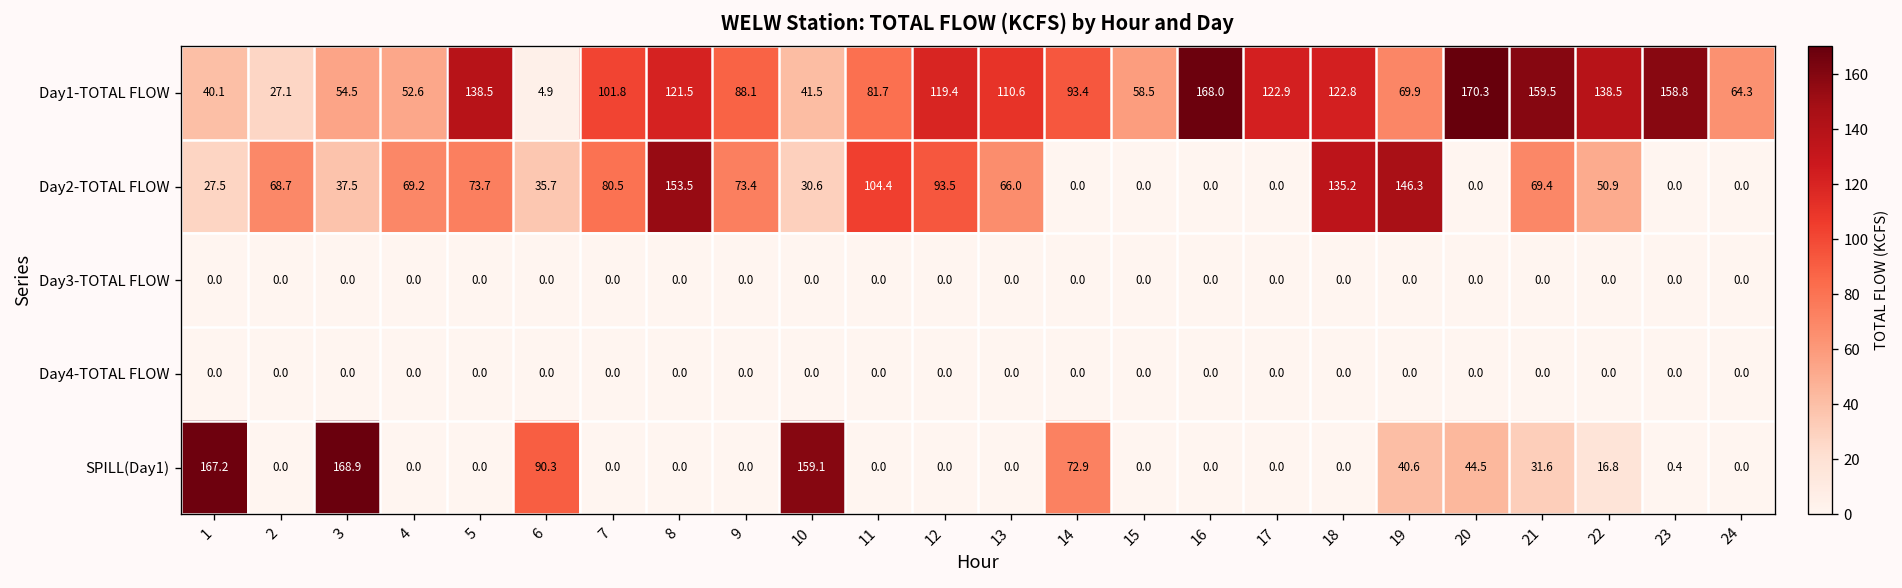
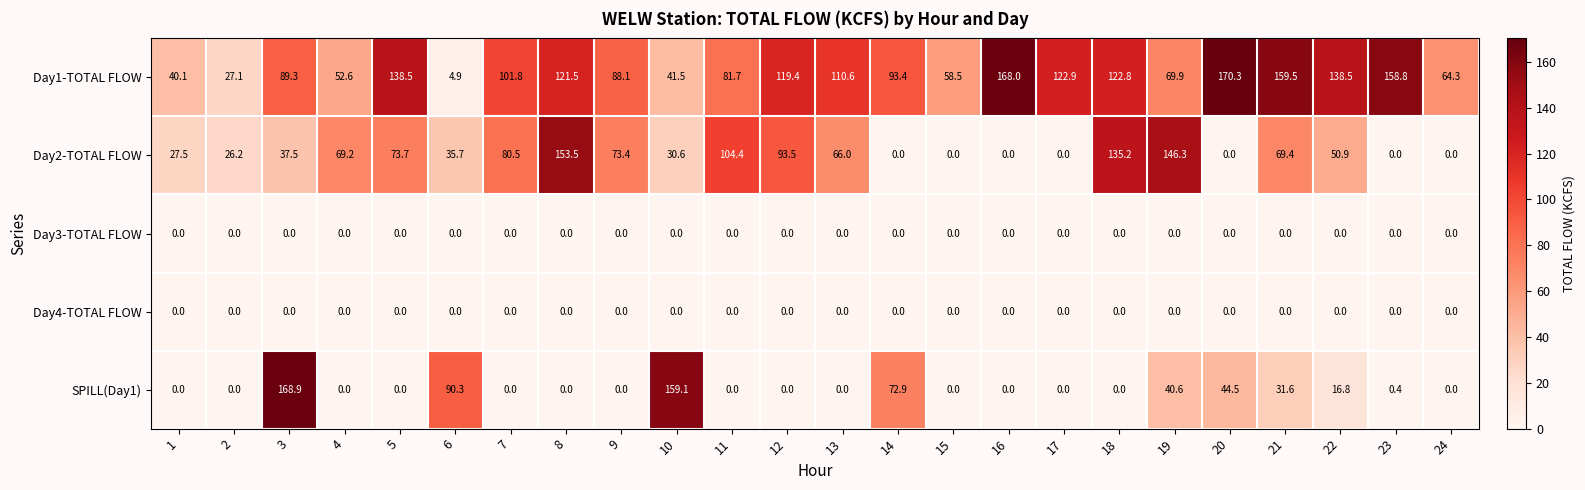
Day1-TOTAL FLOW, 3: 54.5 -> 89.3
Day2-TOTAL FLOW, 2: 68.7 -> 26.2
SPILL(Day1), 1: 167.2 -> 0.0
